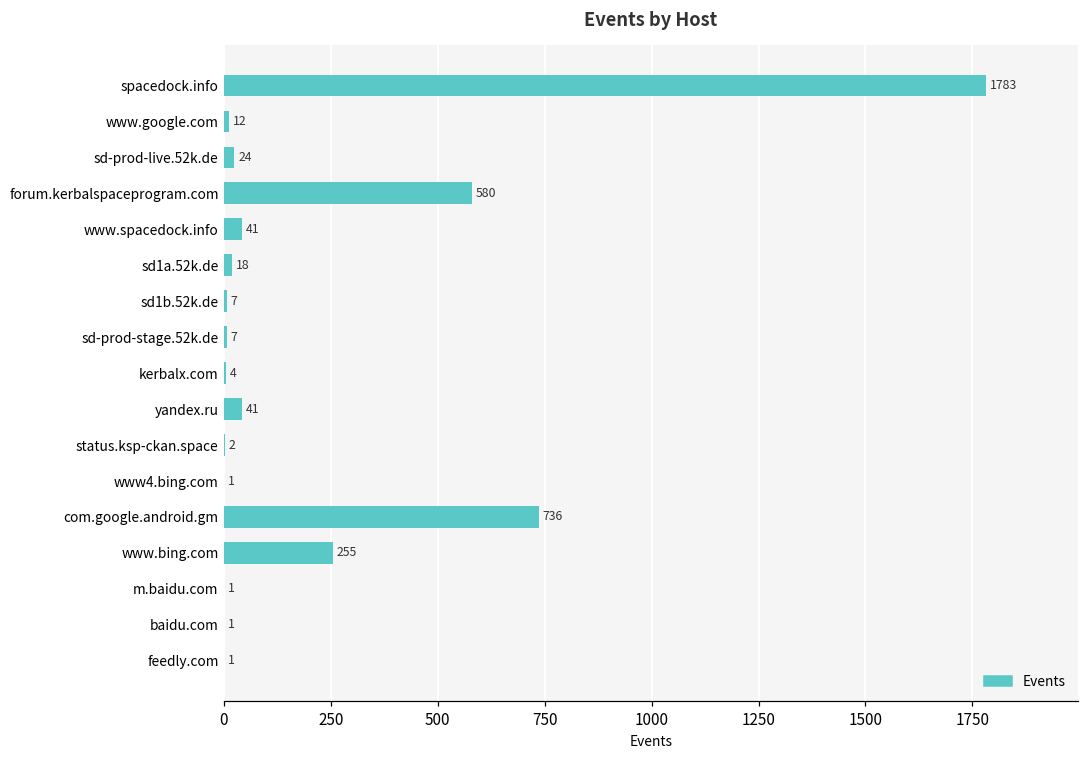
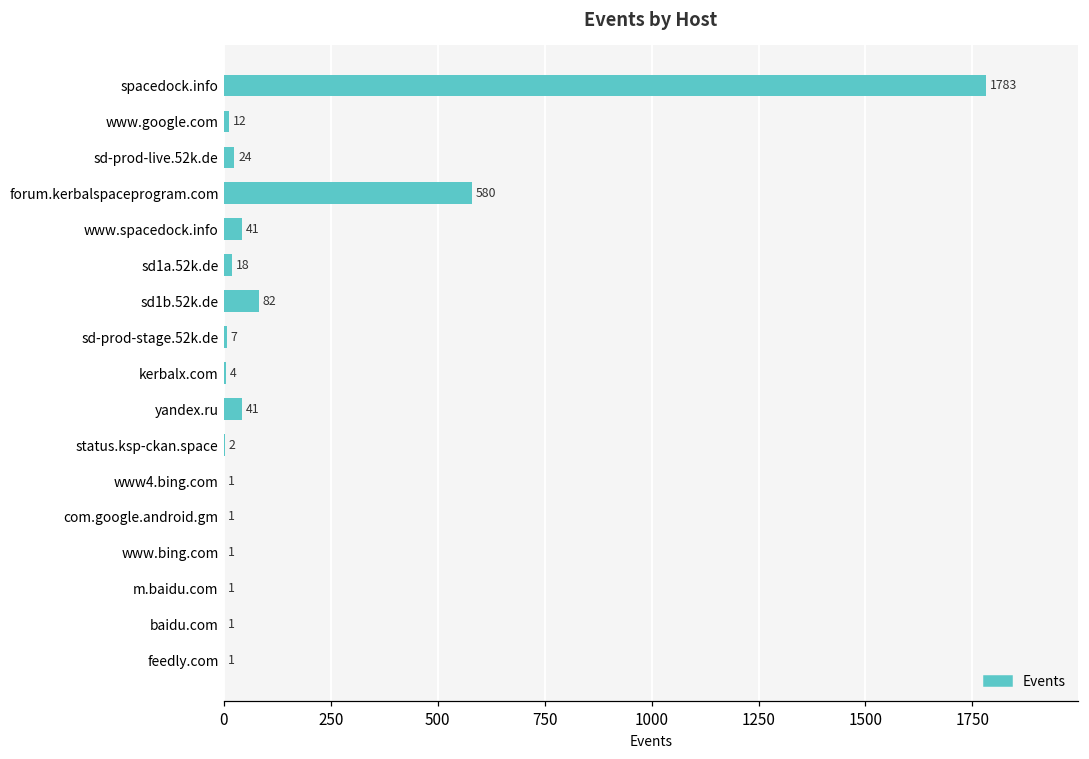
sd1b.52k.de: 7 -> 82
com.google.android.gm: 736 -> 1
www.bing.com: 255 -> 1
